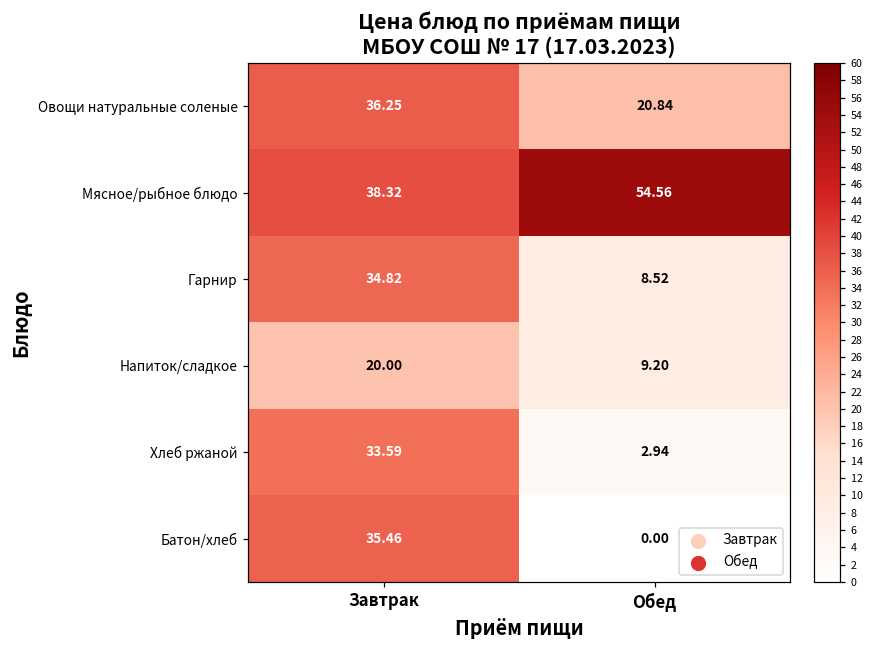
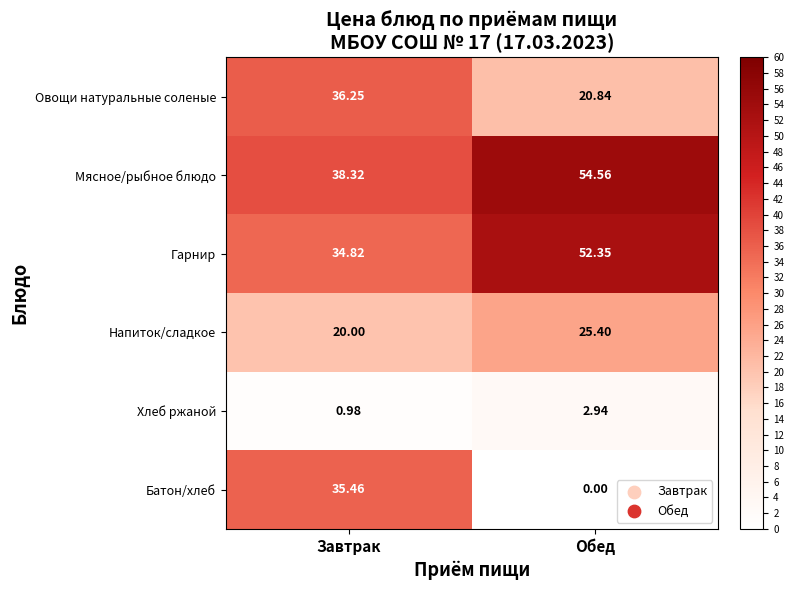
Гарнир, Обед: 8.52 -> 52.35
Напиток/сладкое, Обед: 9.20 -> 25.40
Хлеб ржаной, Завтрак: 33.59 -> 0.98
